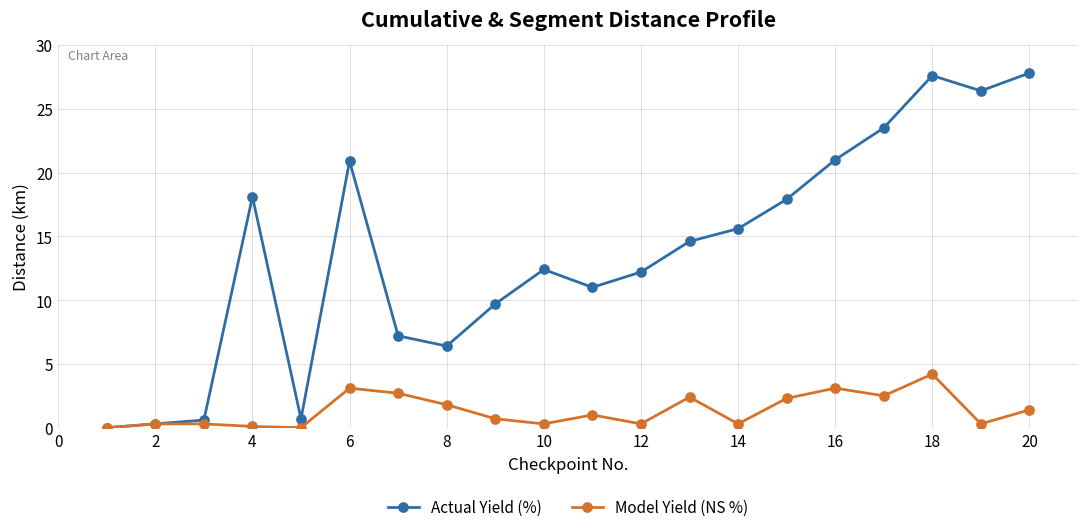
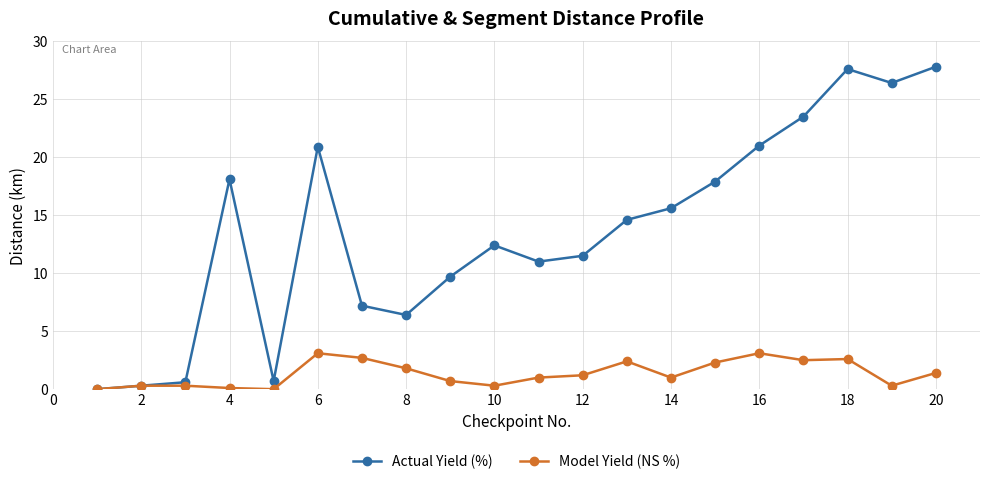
Actual Yield (%), 12: 12.2 -> 11.5
Model Yield (NS %), 12: 0.3 -> 1.2
Model Yield (NS %), 14: 0.3 -> 1.0
Model Yield (NS %), 18: 4.2 -> 2.6
